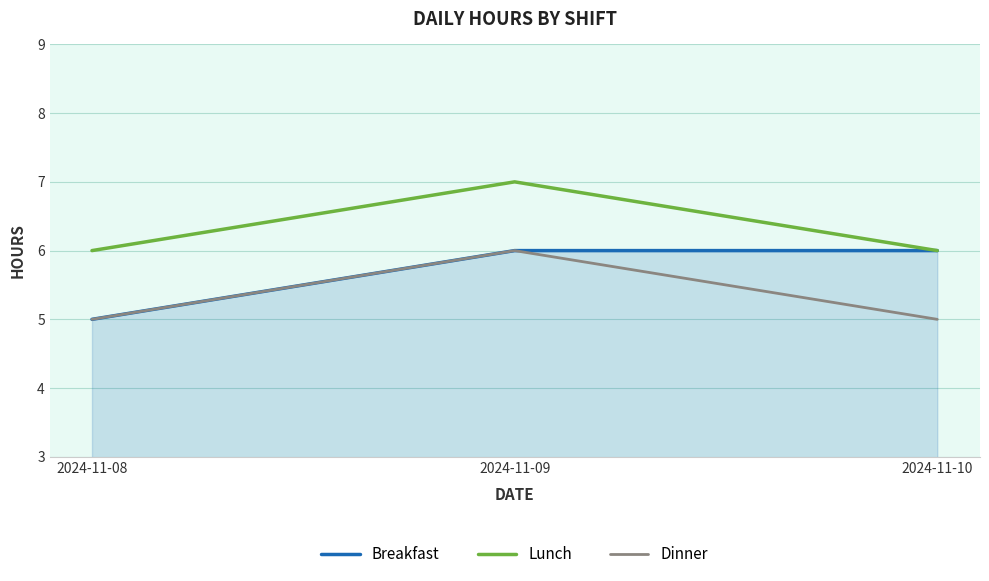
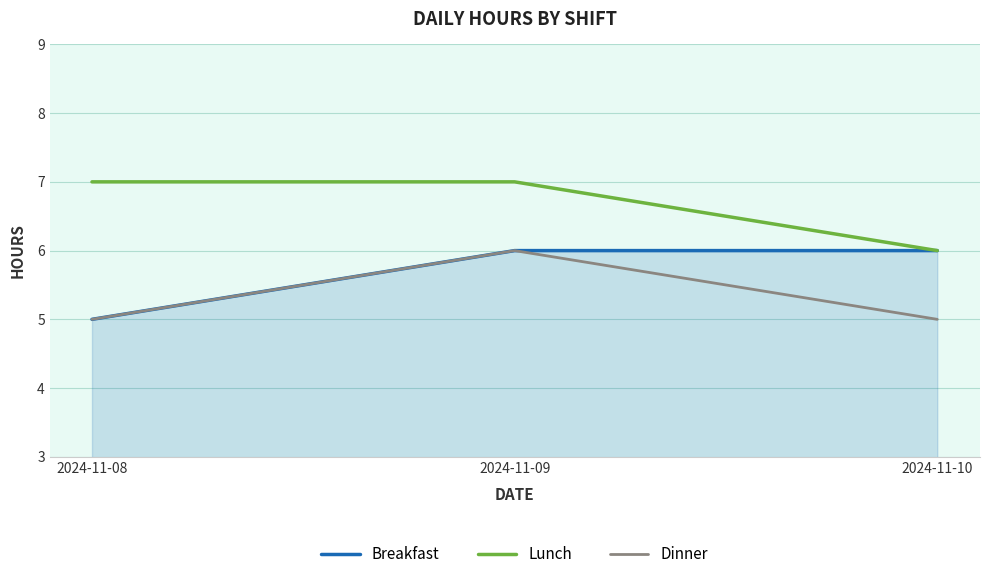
Lunch, 2024-11-08: 6 -> 7
